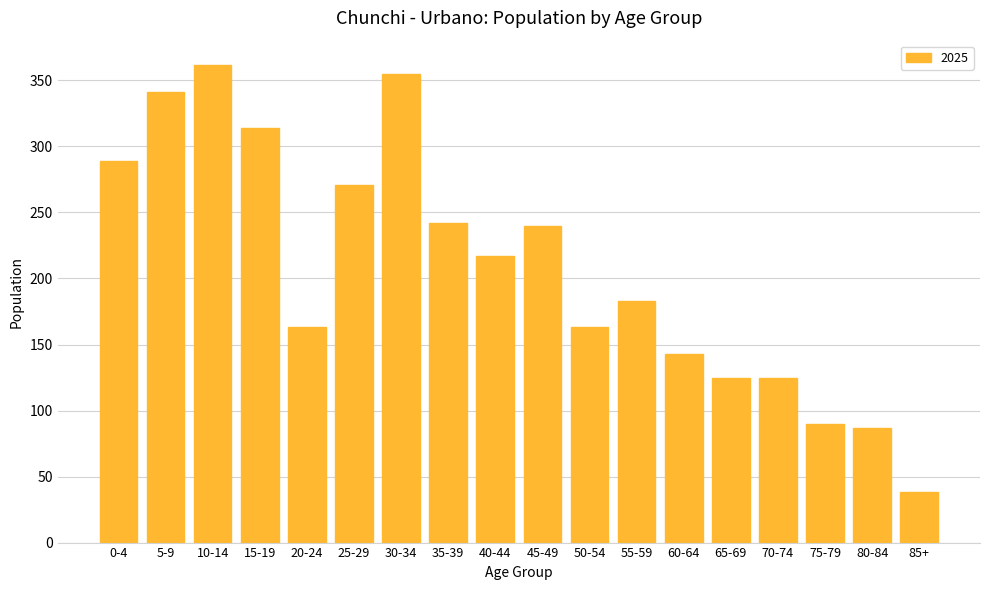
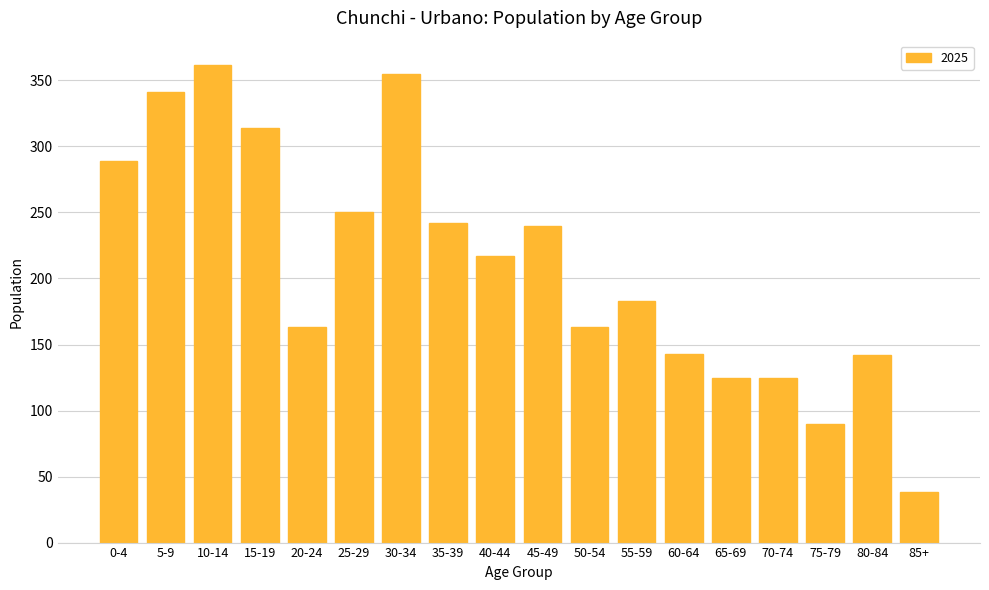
25-29: 271 -> 250
80-84: 87 -> 142
